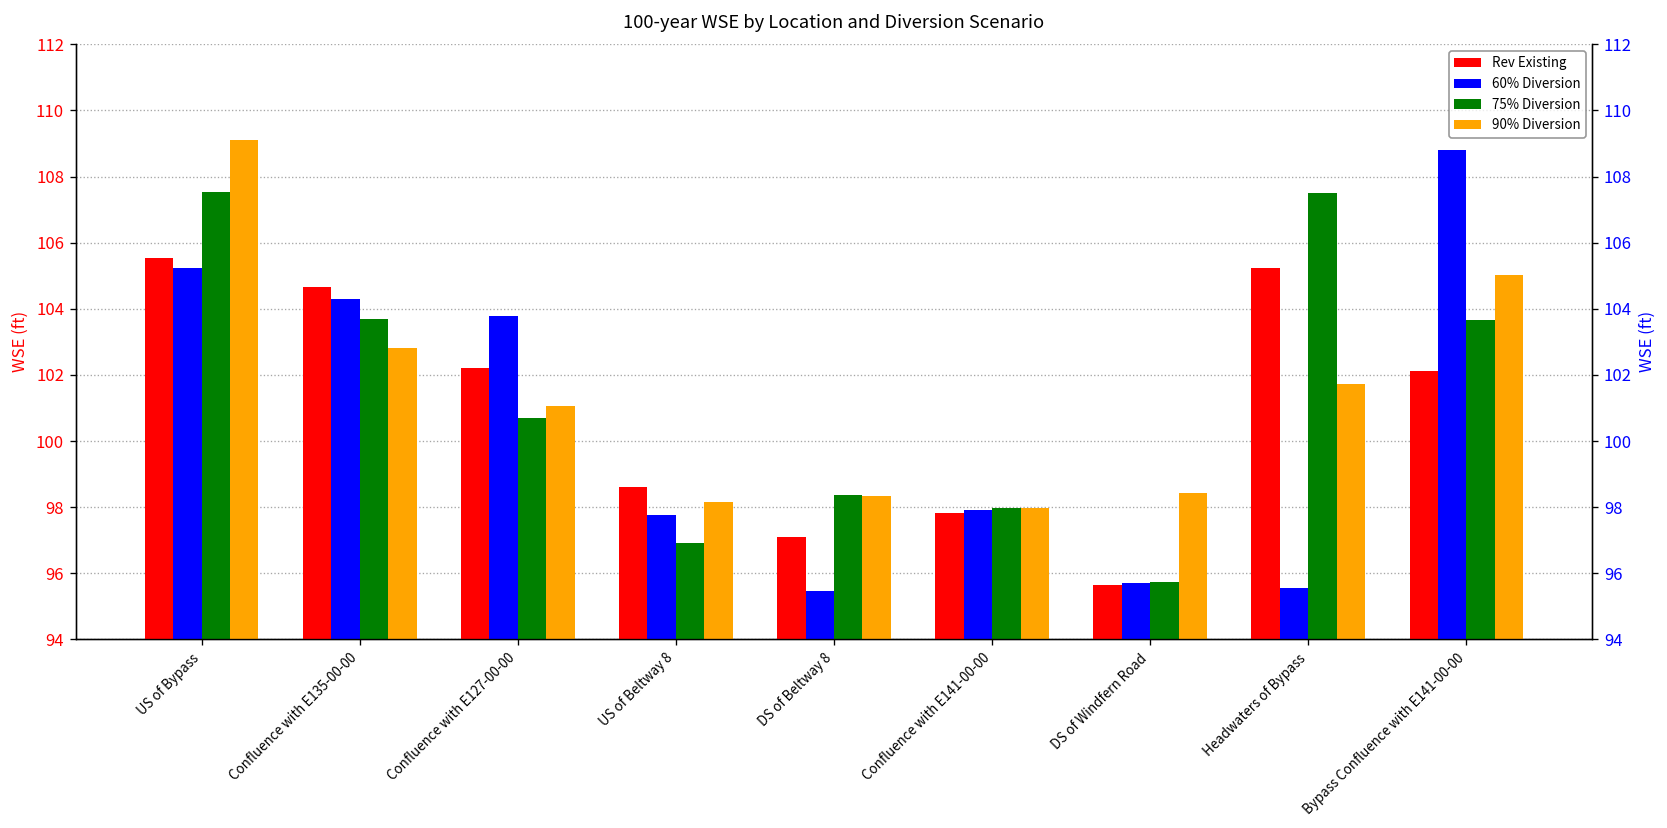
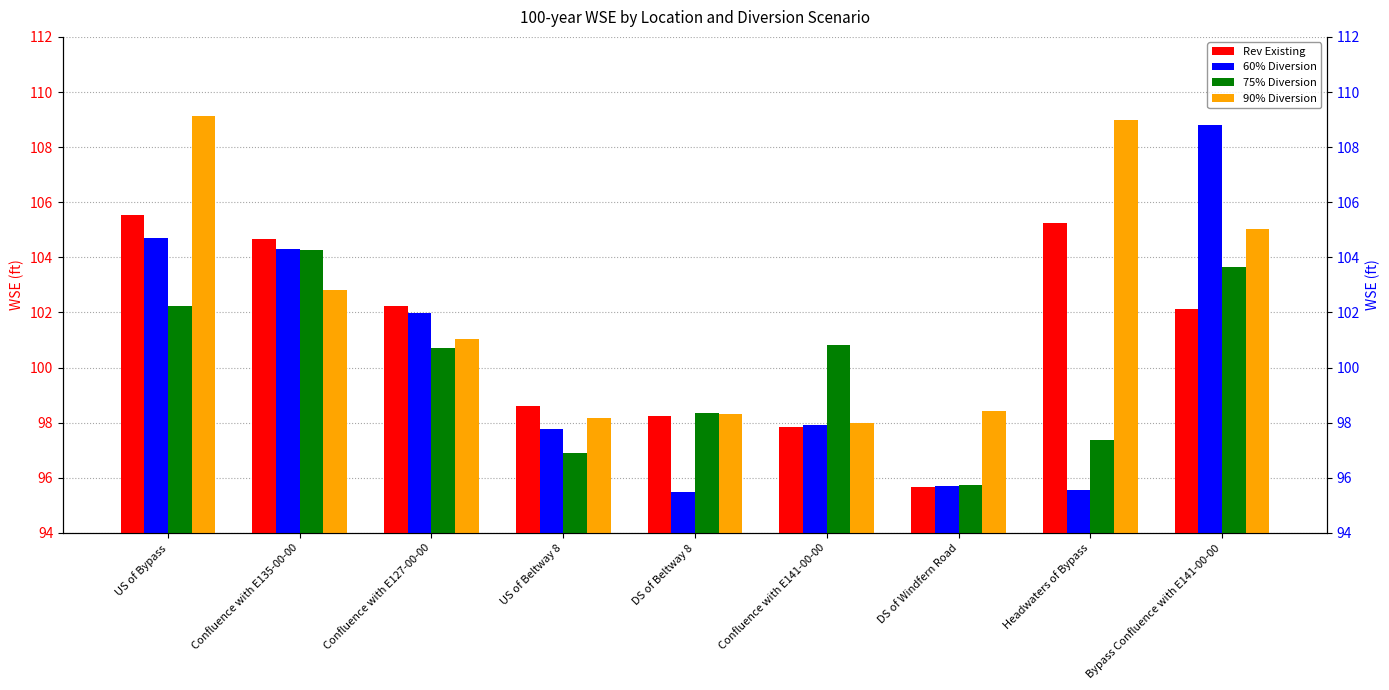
60% Diversion, US of Bypass: 105.2 -> 104.7
75% Diversion, US of Bypass: 107.5 -> 102.2
75% Diversion, Confluence with E135-00-00: 103.7 -> 104.3
60% Diversion, Confluence with E127-00-00: 103.8 -> 102.0
Rev Existing, DS of Beltway 8: 97.1 -> 98.3
75% Diversion, Confluence with E141-00-00: 98.0 -> 100.8
75% Diversion, Headwaters of Bypass: 107.5 -> 97.4
90% Diversion, Headwaters of Bypass: 101.7 -> 109.0
